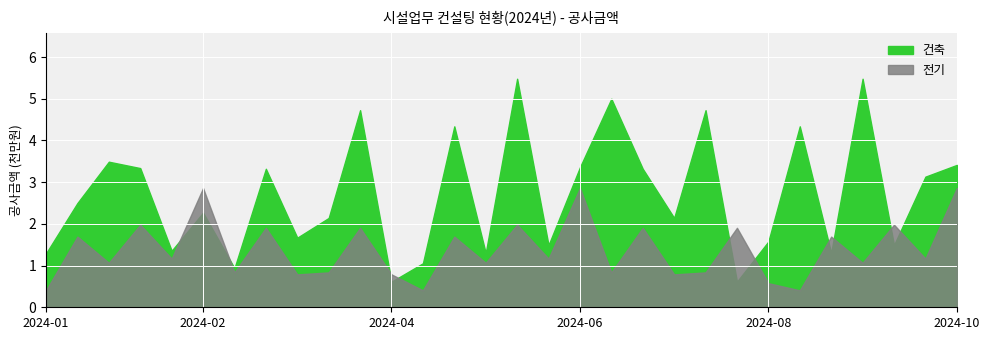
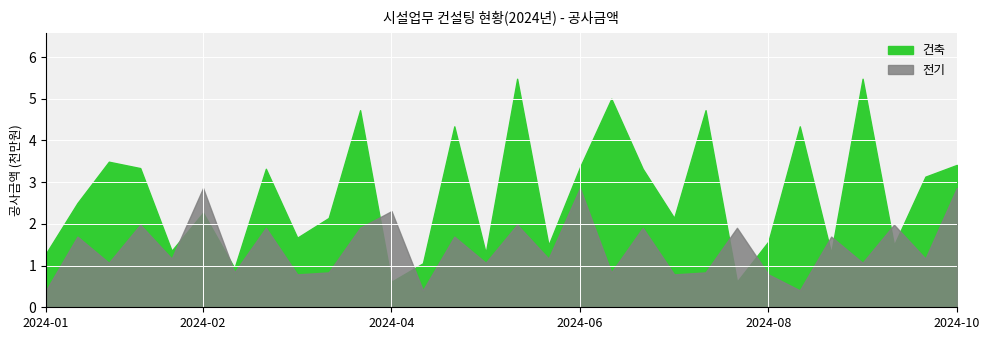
전기, 2024-04: 0.8 -> 2.3
전기, 2024-08: 0.6 -> 0.8
